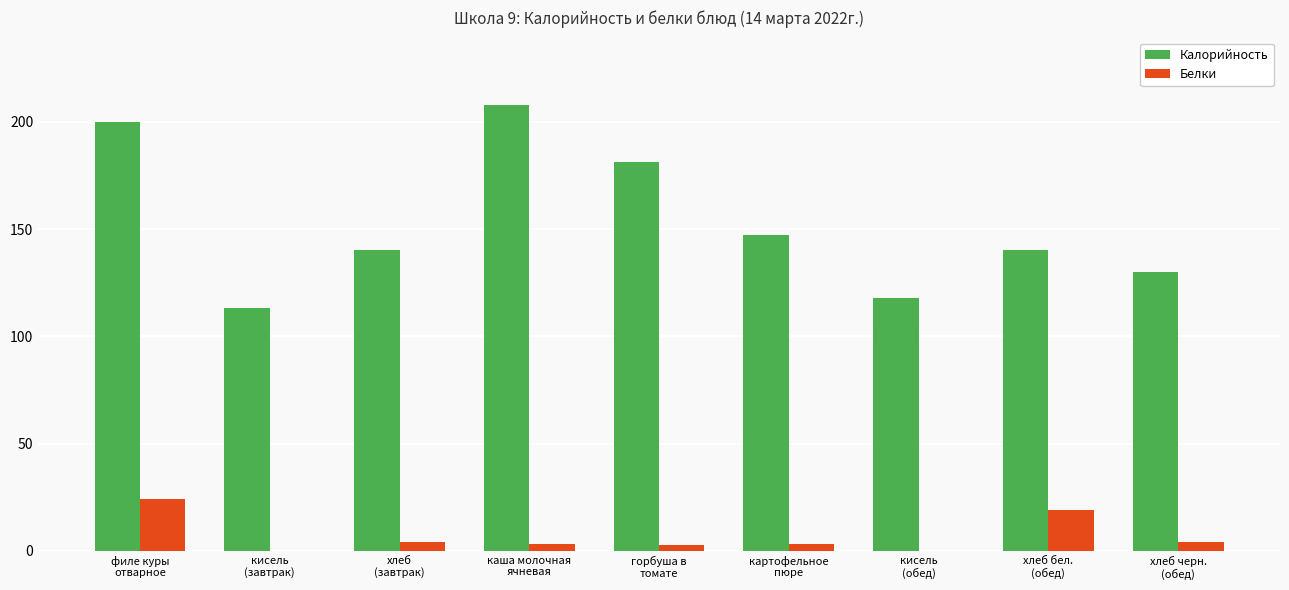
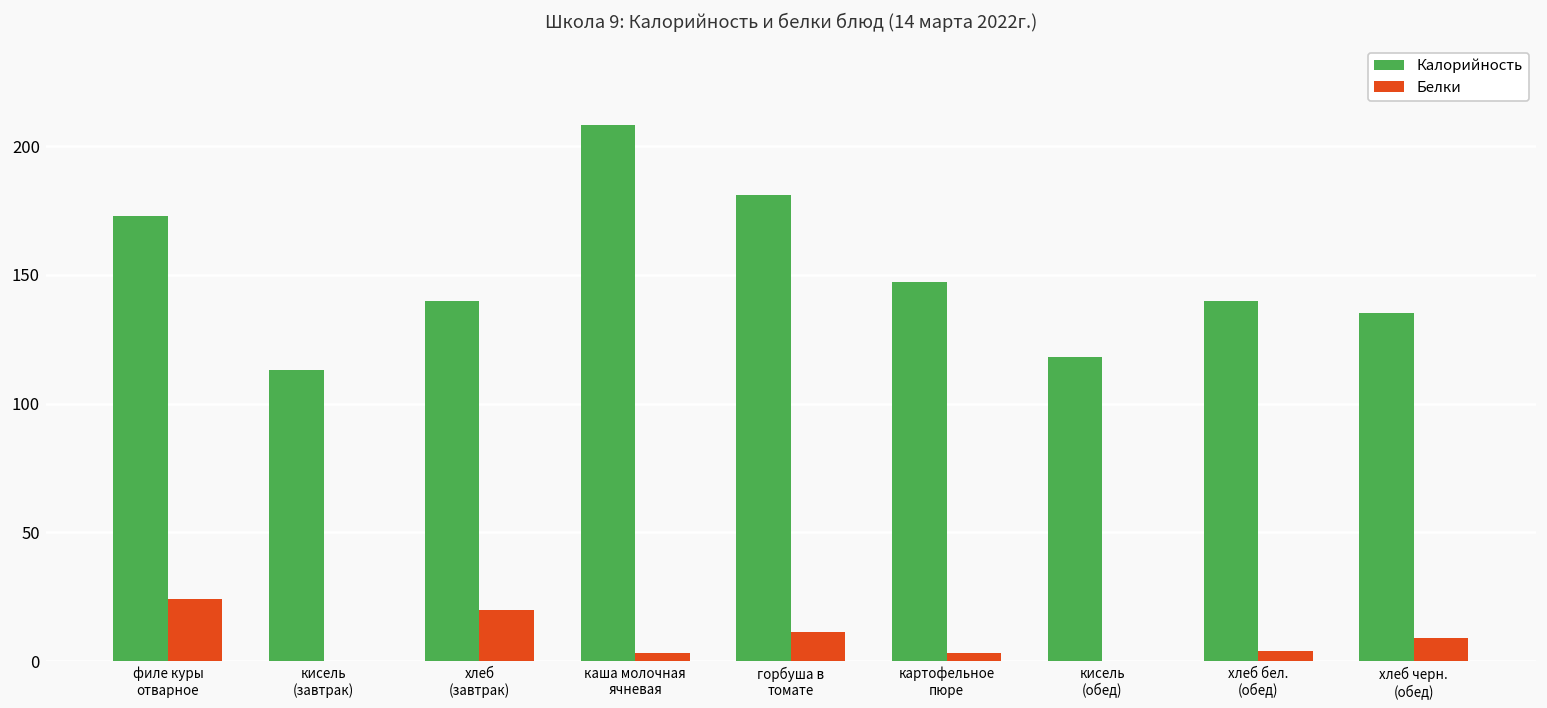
Калорийность, филе куры отварное: 200 -> 173
Белки, хлеб (завтрак): 4 -> 20
Белки, горбуша в томате: 3 -> 11
Белки, хлеб бел. (обед): 19 -> 4
Калорийность, хлеб черн. (обед): 130 -> 135
Белки, хлеб черн. (обед): 4 -> 9
